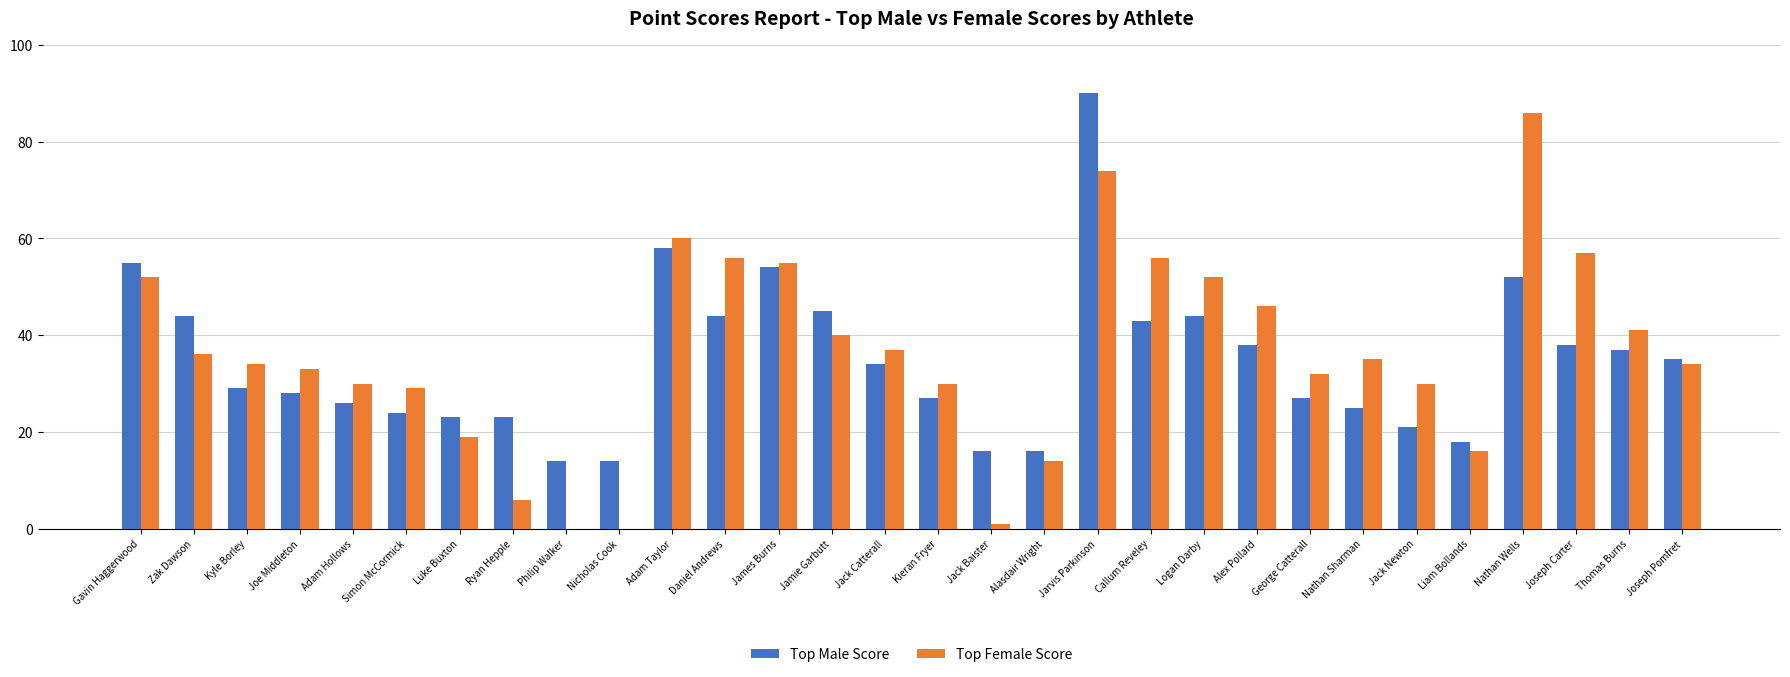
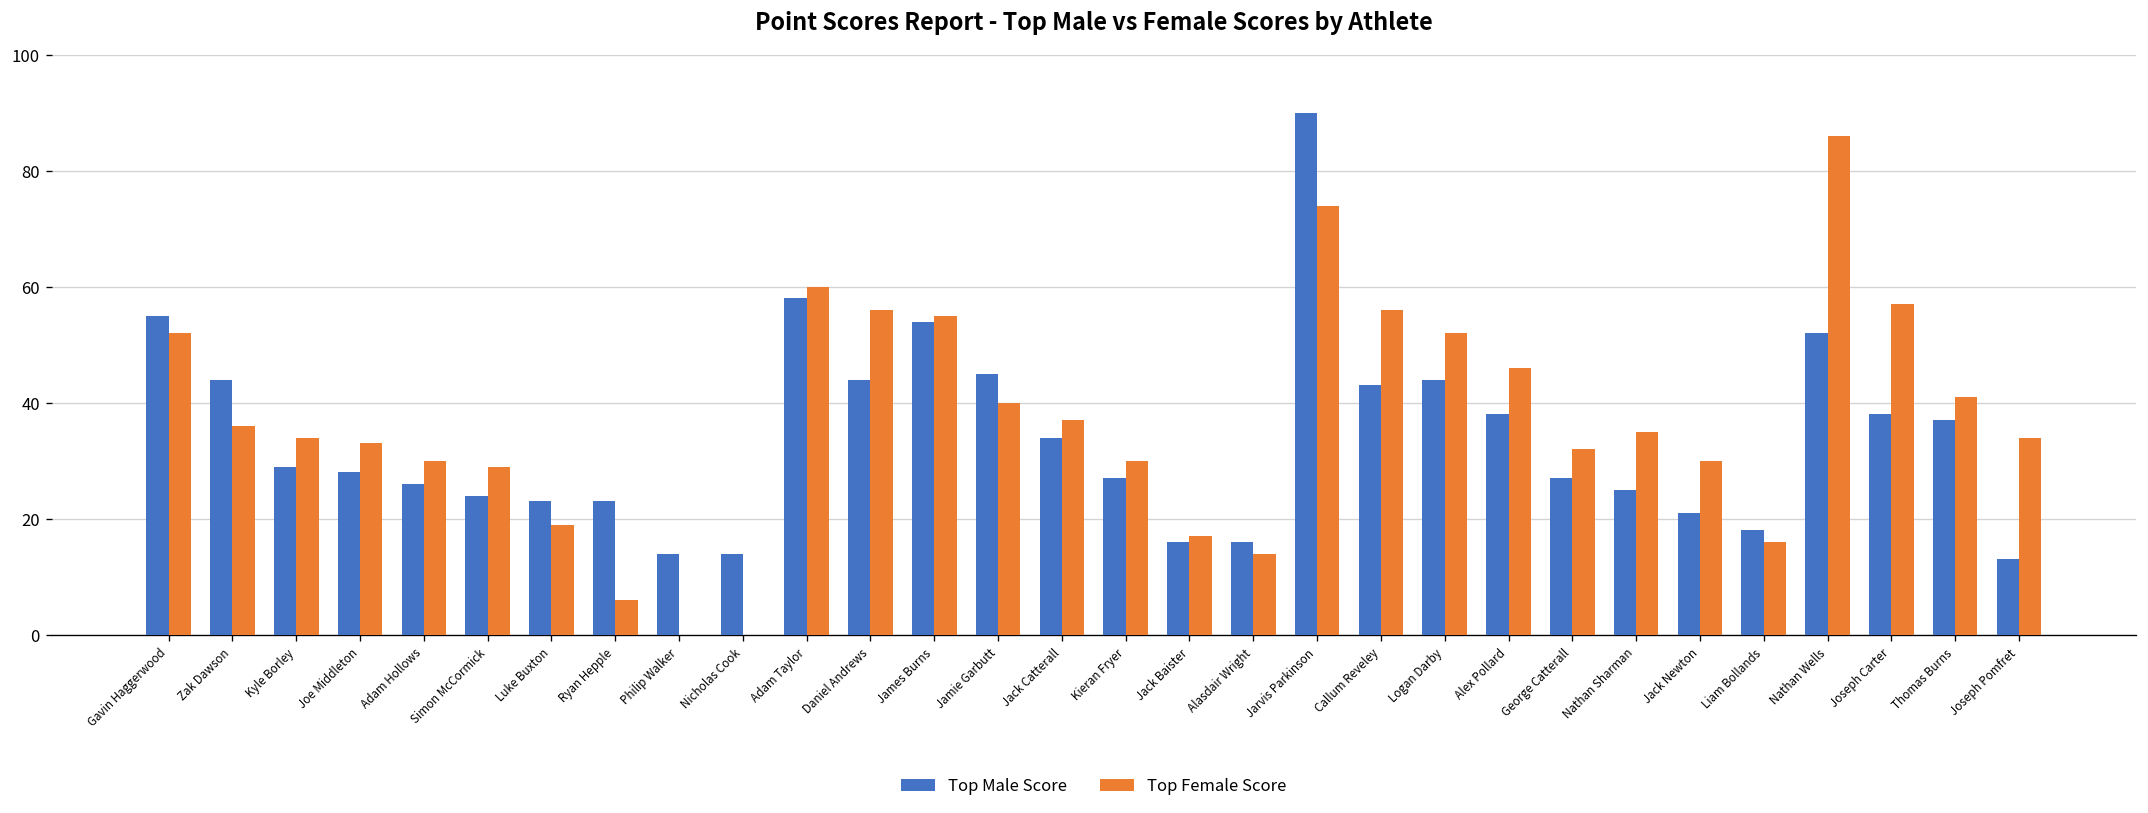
Top Female Score, Jack Baister: 1 -> 17
Top Male Score, Joseph Pomfret: 35 -> 13
